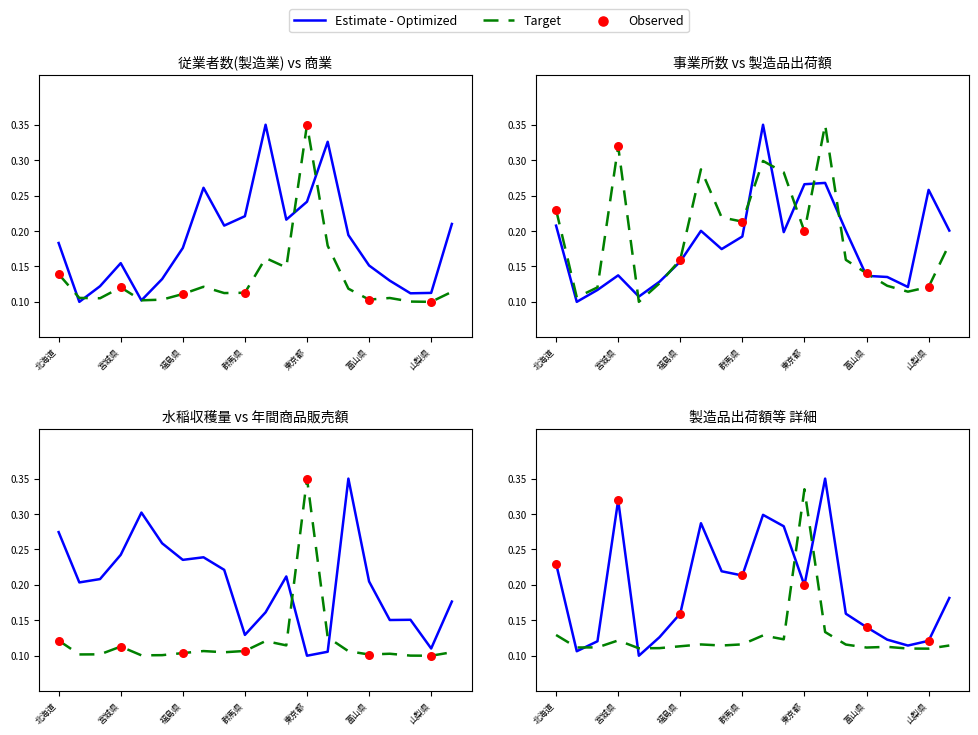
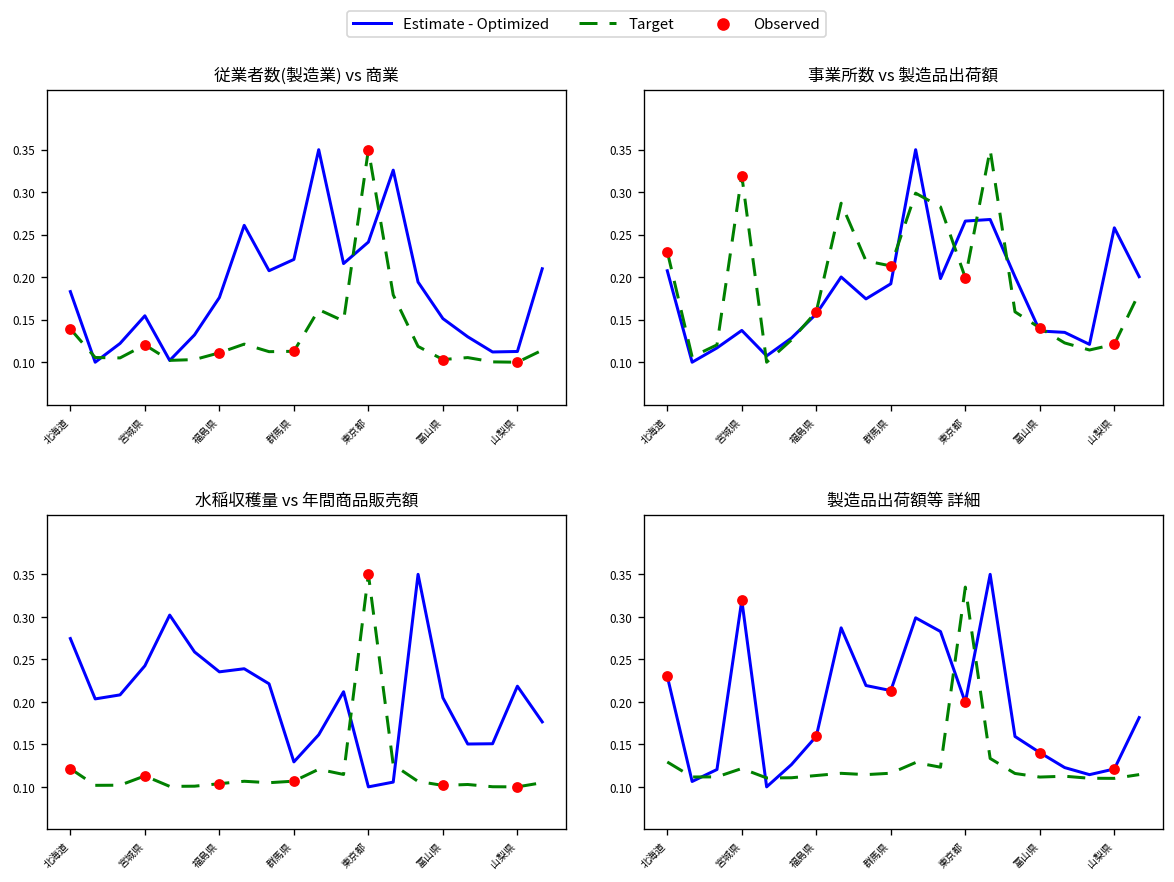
水稲収穫量 vs 年間商品販売額, Estimate - Optimized, 山梨県: 0.11 -> 0.22
